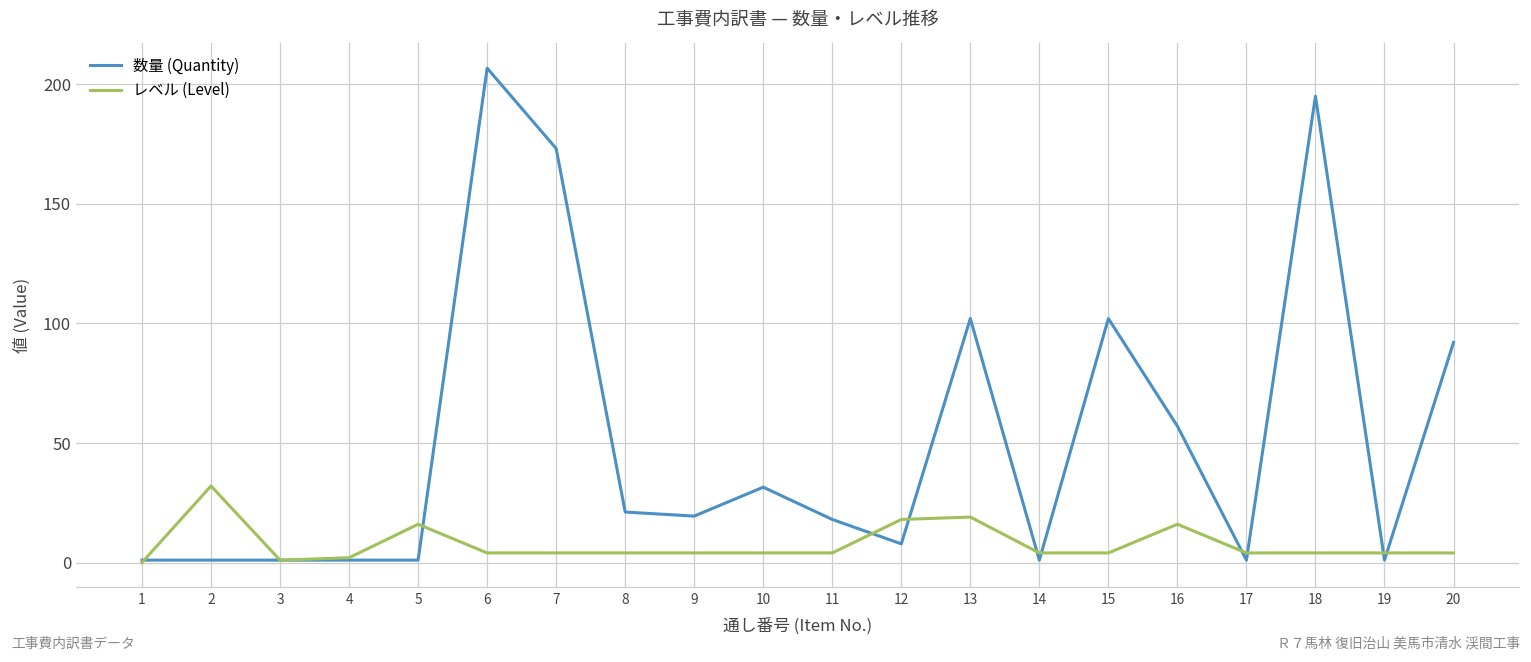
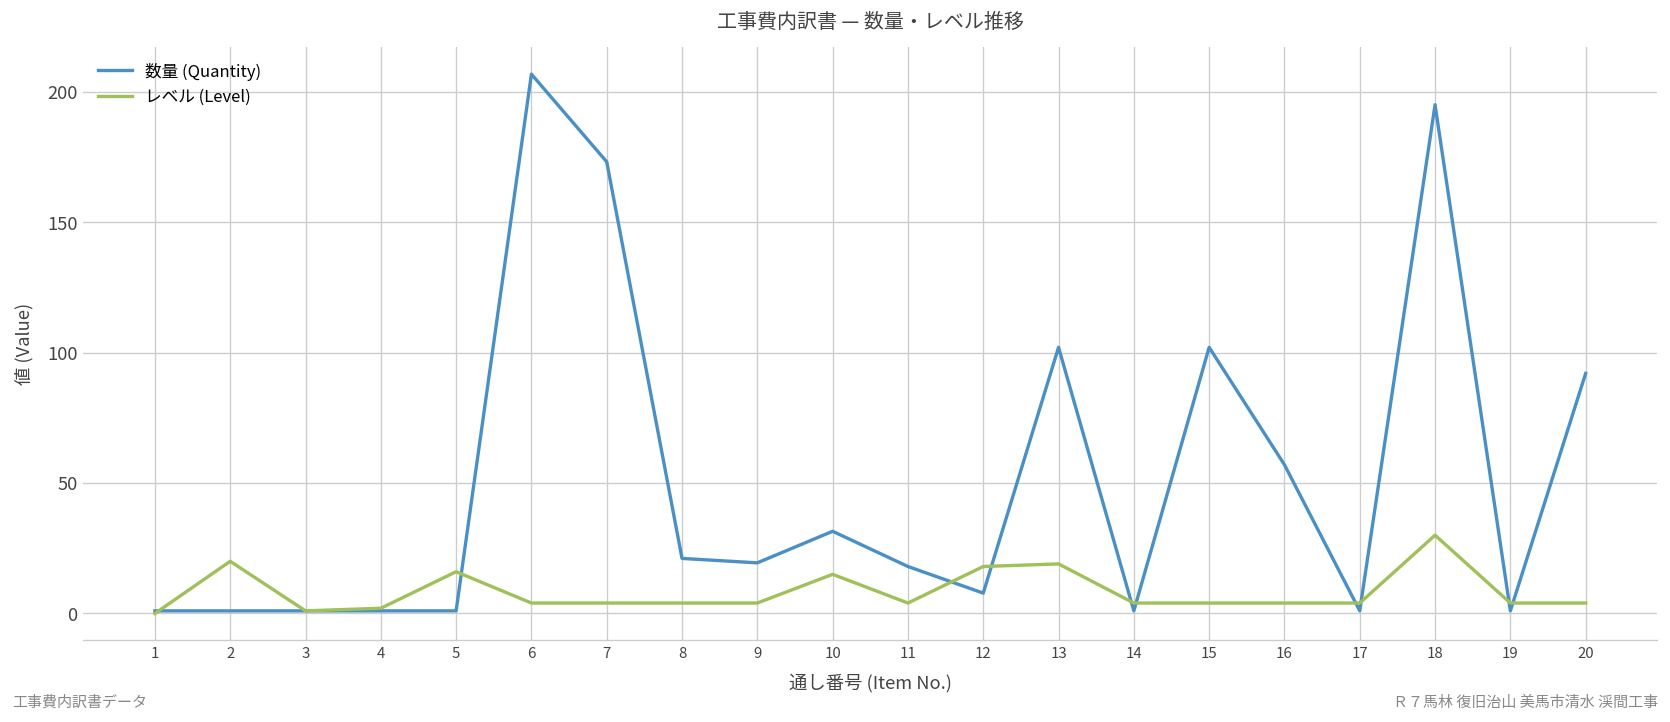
レベル (Level), 2: 32 -> 20
レベル (Level), 10: 4 -> 15
レベル (Level), 16: 16 -> 4
レベル (Level), 18: 4 -> 30
